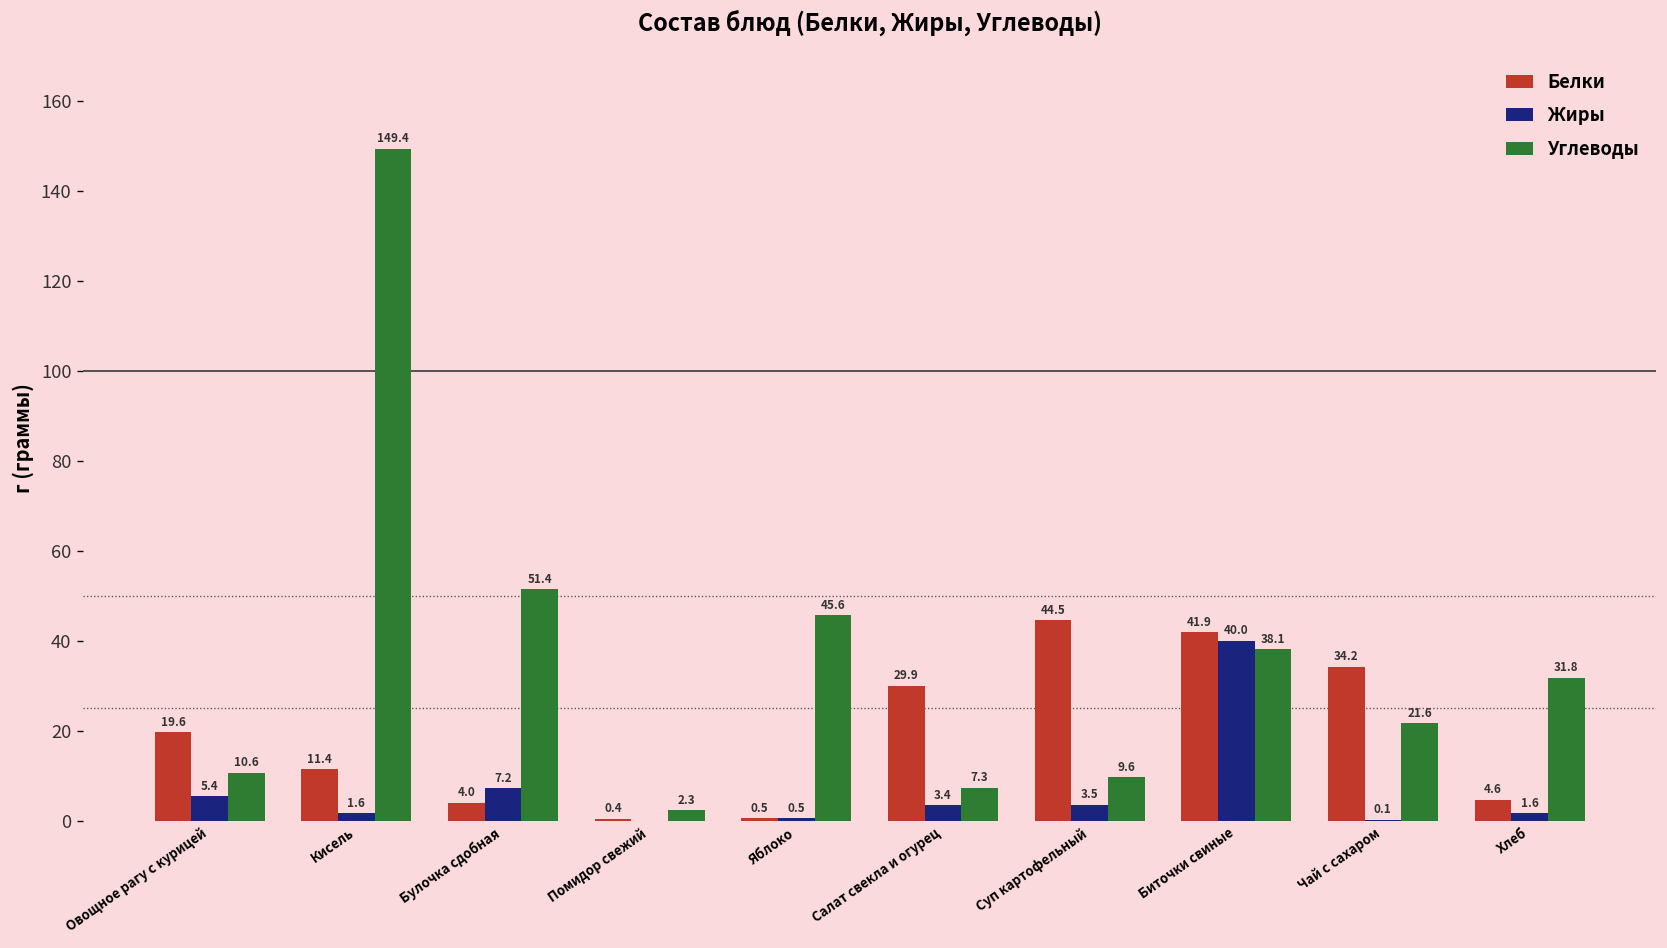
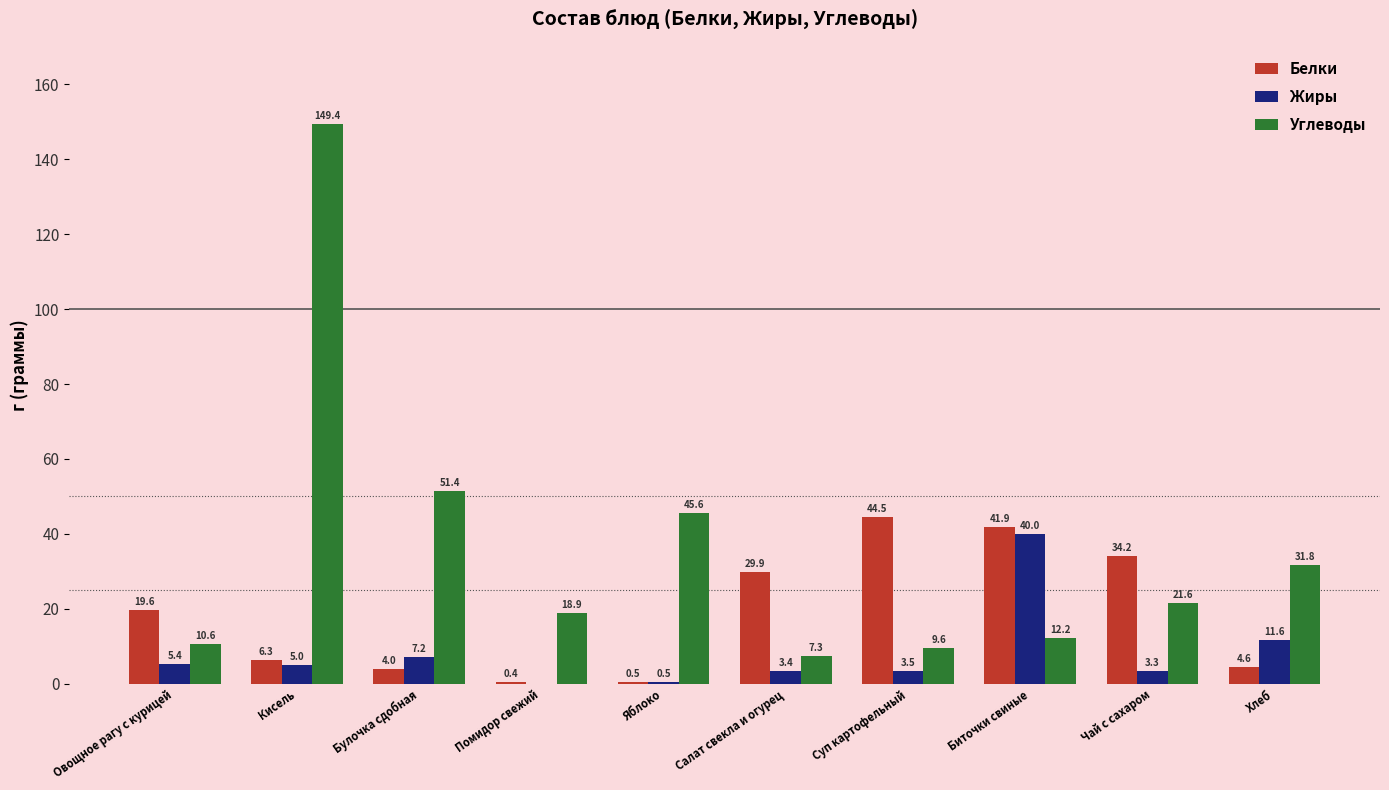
Белки, Кисель: 11.4 -> 6.3
Жиры, Кисель: 1.6 -> 5.0
Углеводы, Помидор свежий: 2.3 -> 18.9
Углеводы, Биточки свиные: 38.1 -> 12.2
Жиры, Чай с сахаром: 0.1 -> 3.3
Жиры, Хлеб: 1.6 -> 11.6
